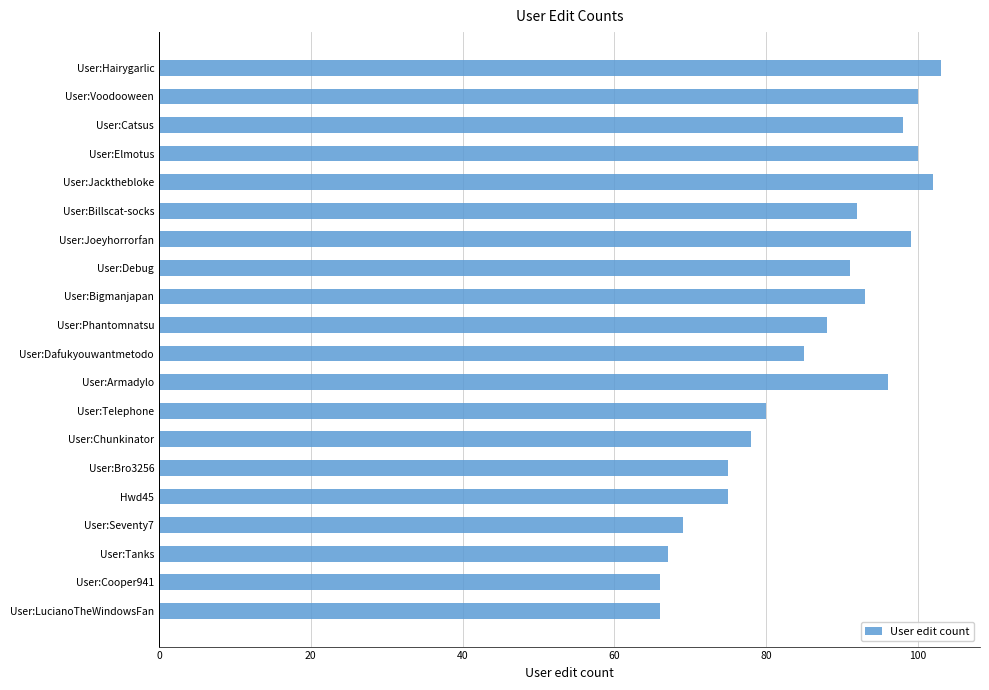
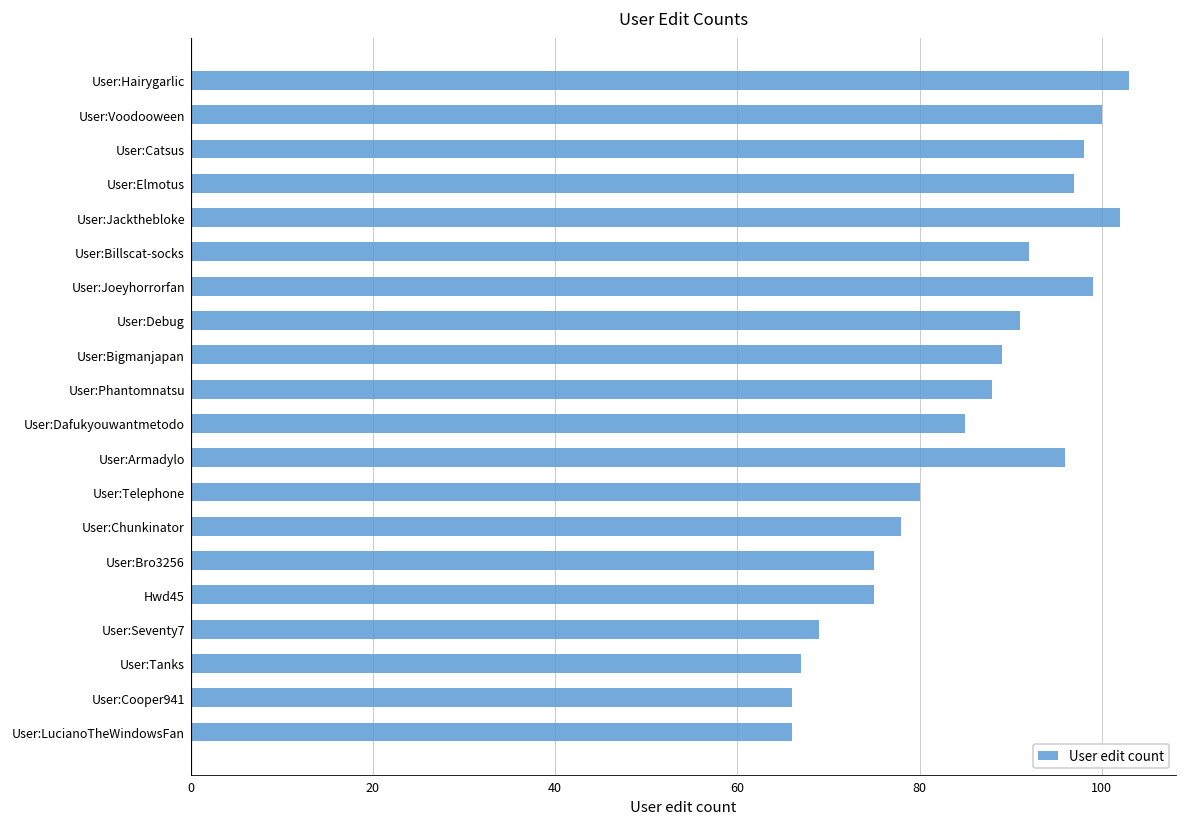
User:Elmotus: 100 -> 97
User:Bigmanjapan: 93 -> 89
